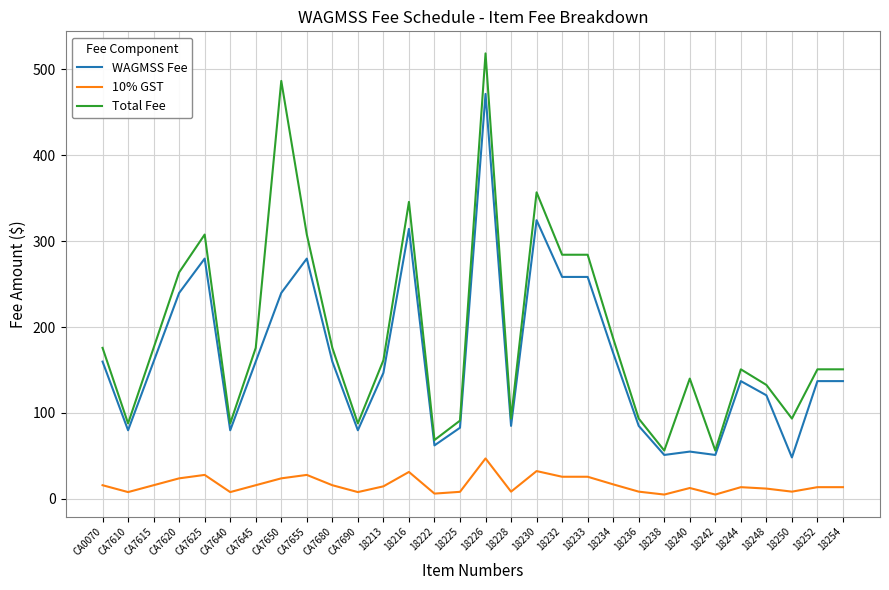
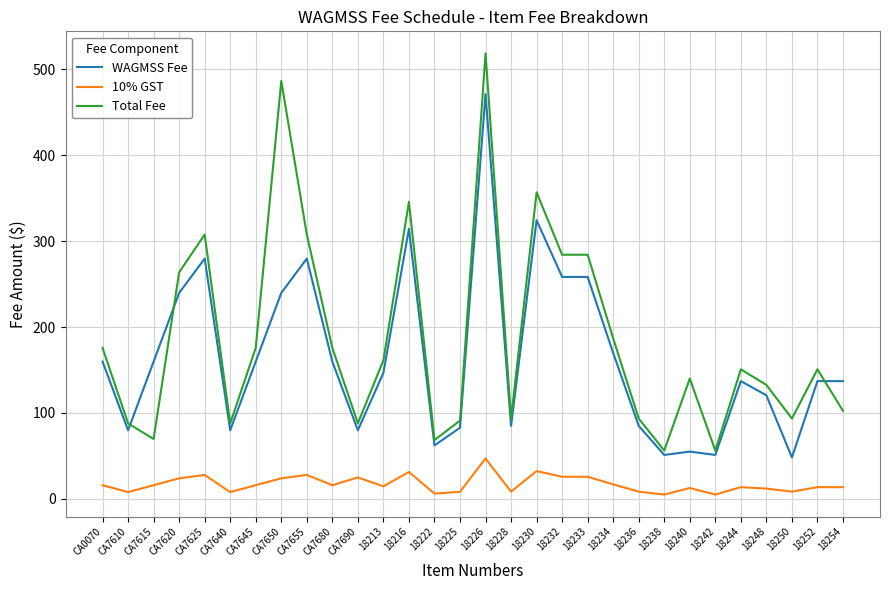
Total Fee, CA7615: 180 -> 70
10% GST, CA7690: 10 -> 30
Total Fee, 18254: 150 -> 100
